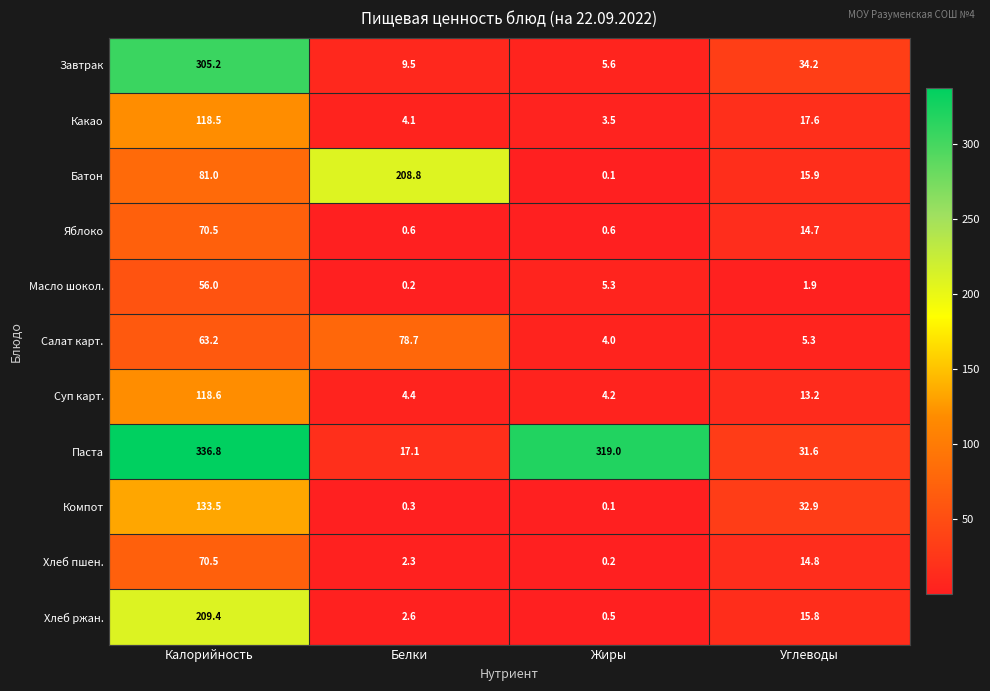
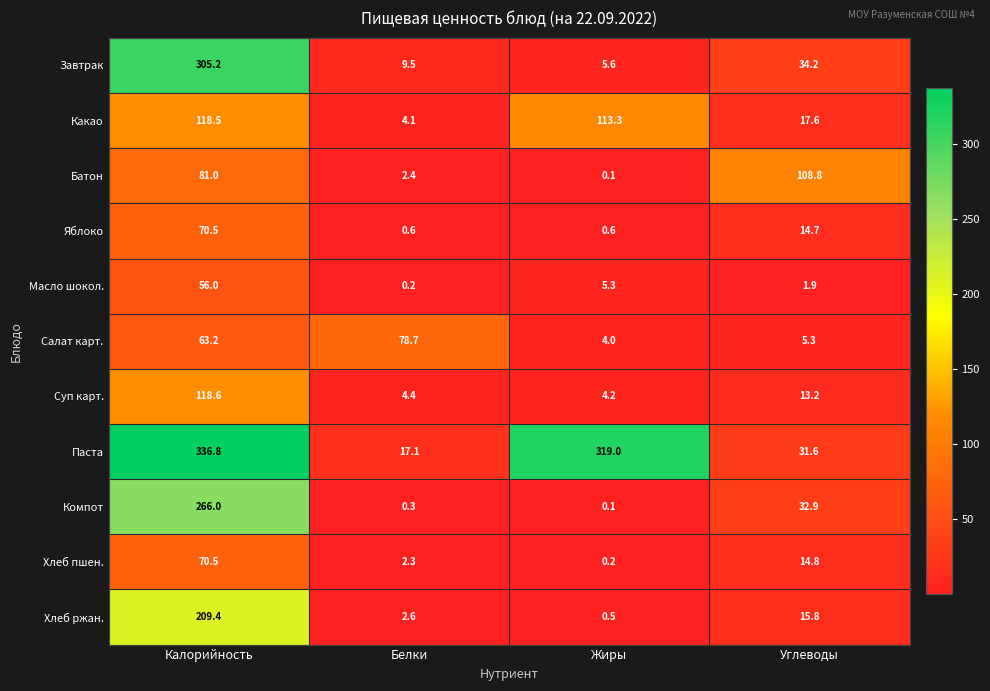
Какао, Жиры: 3.5 -> 113.3
Батон, Белки: 208.8 -> 2.4
Батон, Углеводы: 15.9 -> 108.8
Компот, Калорийность: 133.5 -> 266.0
